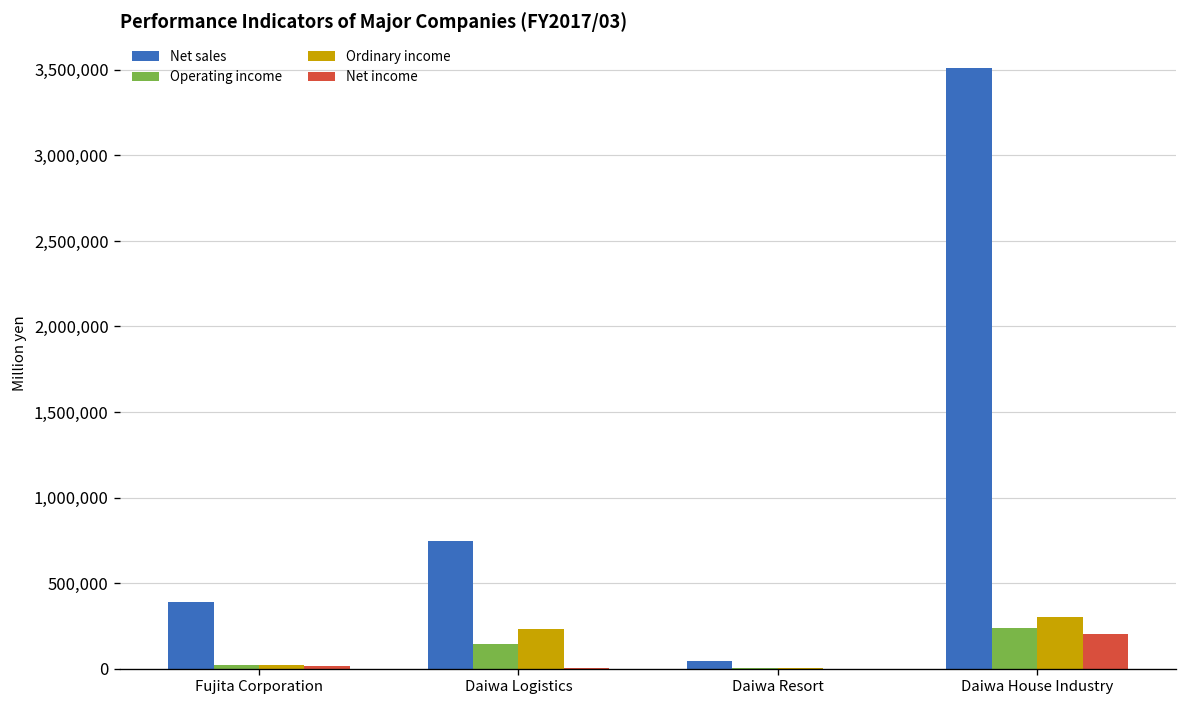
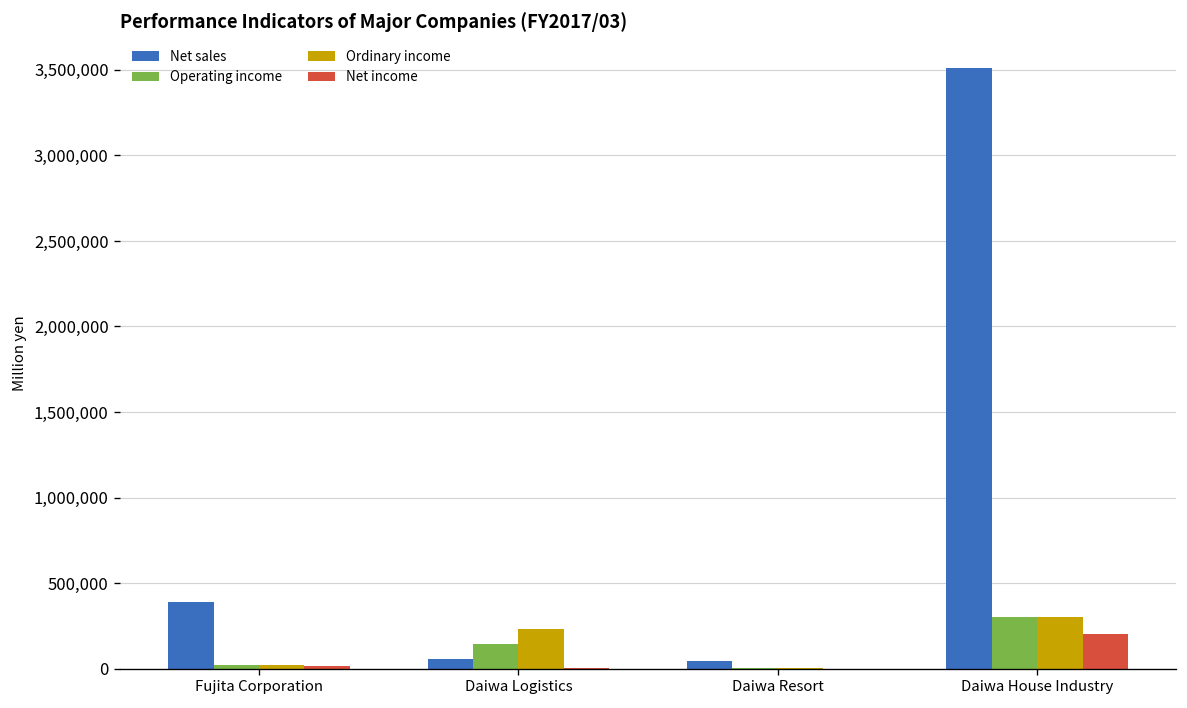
Net sales, Daiwa Logistics: 750,000 -> 50,000
Operating income, Daiwa House Industry: 240,000 -> 300,000
